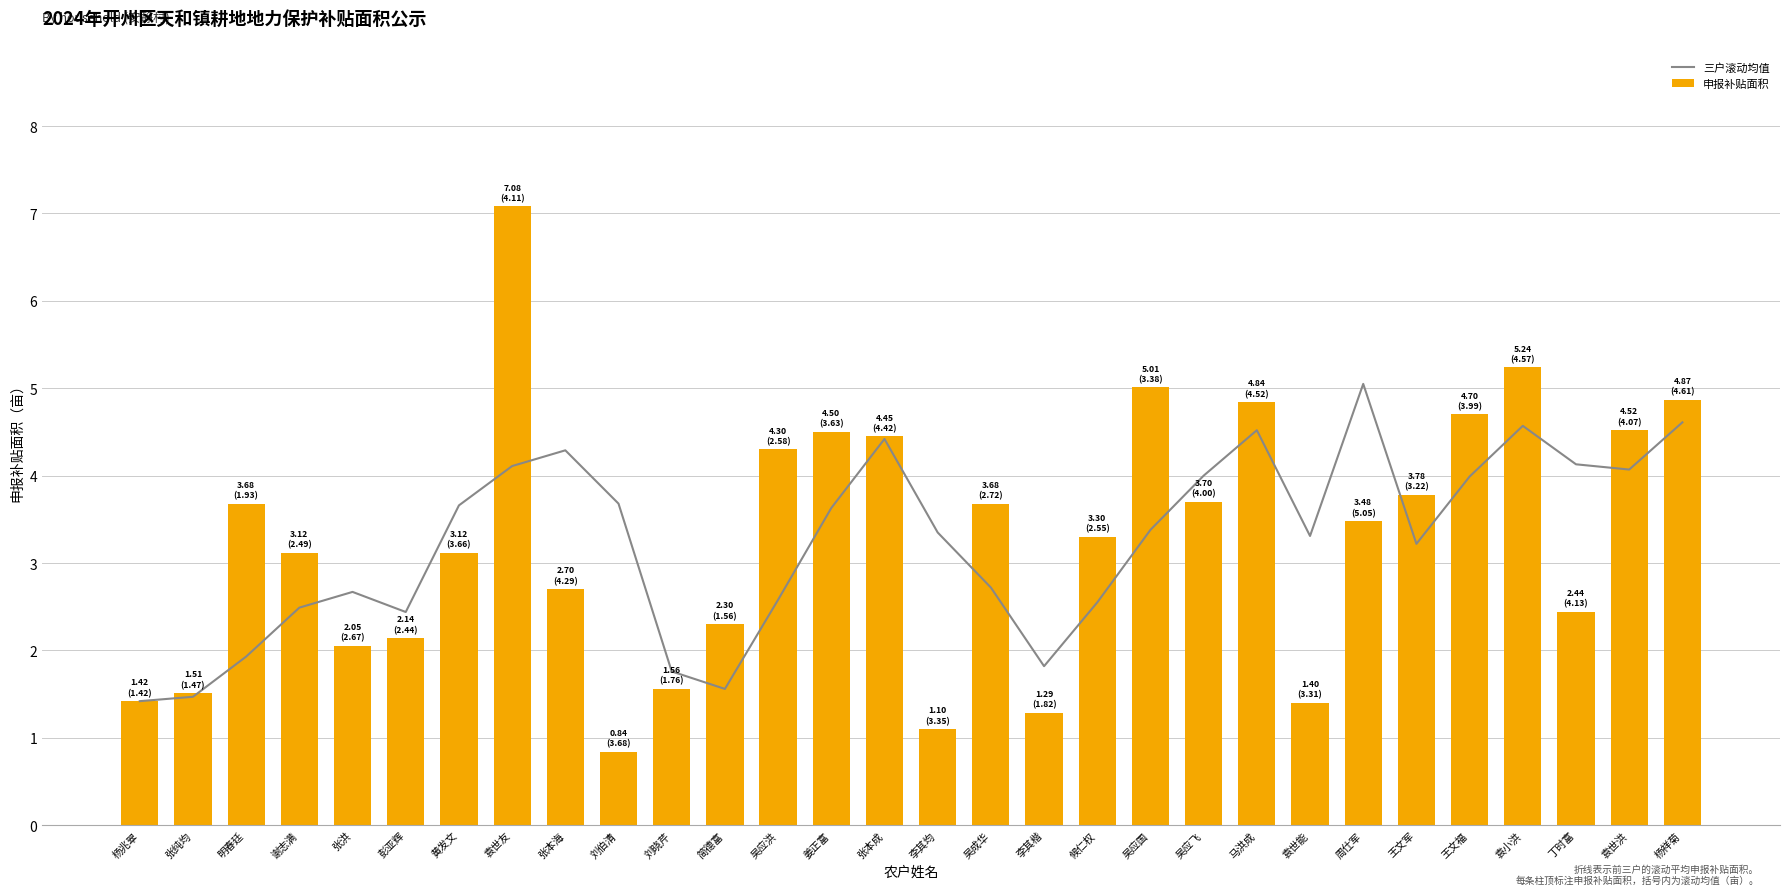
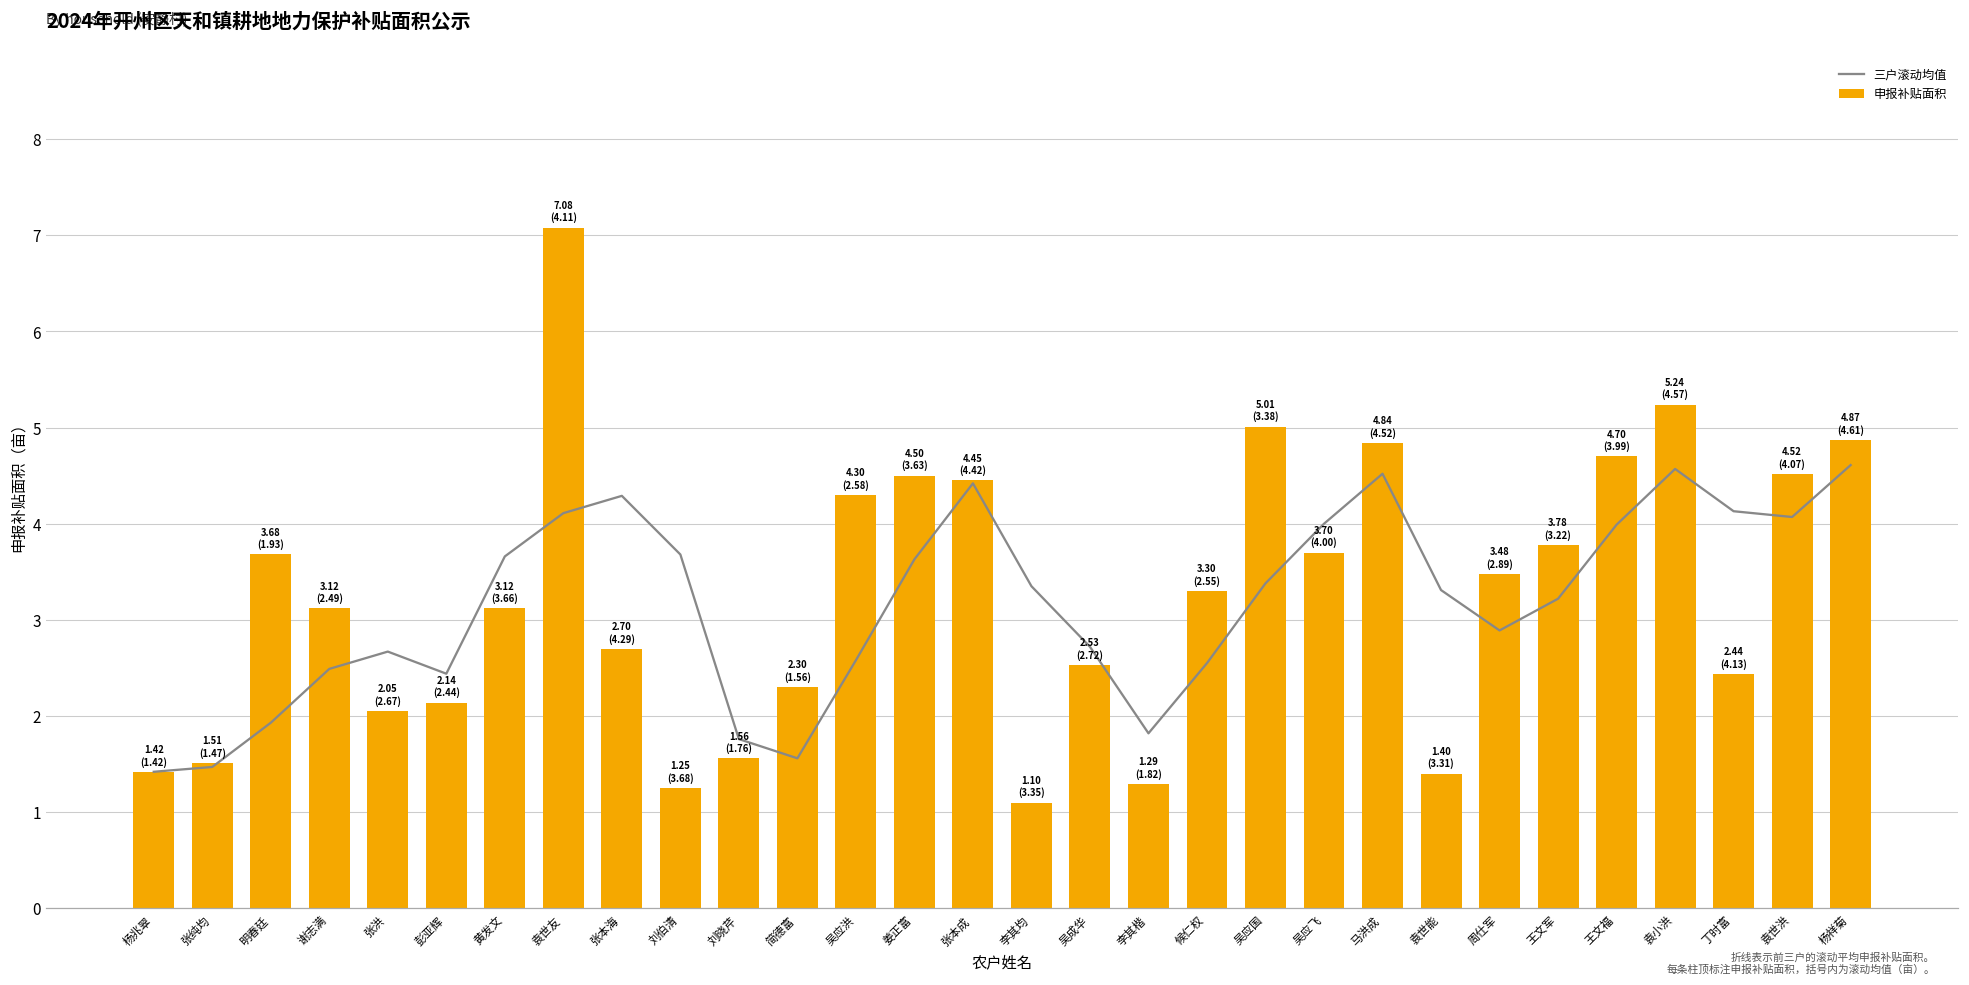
申报补贴面积, 刘伯清: 0.84 -> 1.25
申报补贴面积, 吴成华: 3.68 -> 2.53
三户滚动均值, 周仕军: (5.05) -> (2.89)
